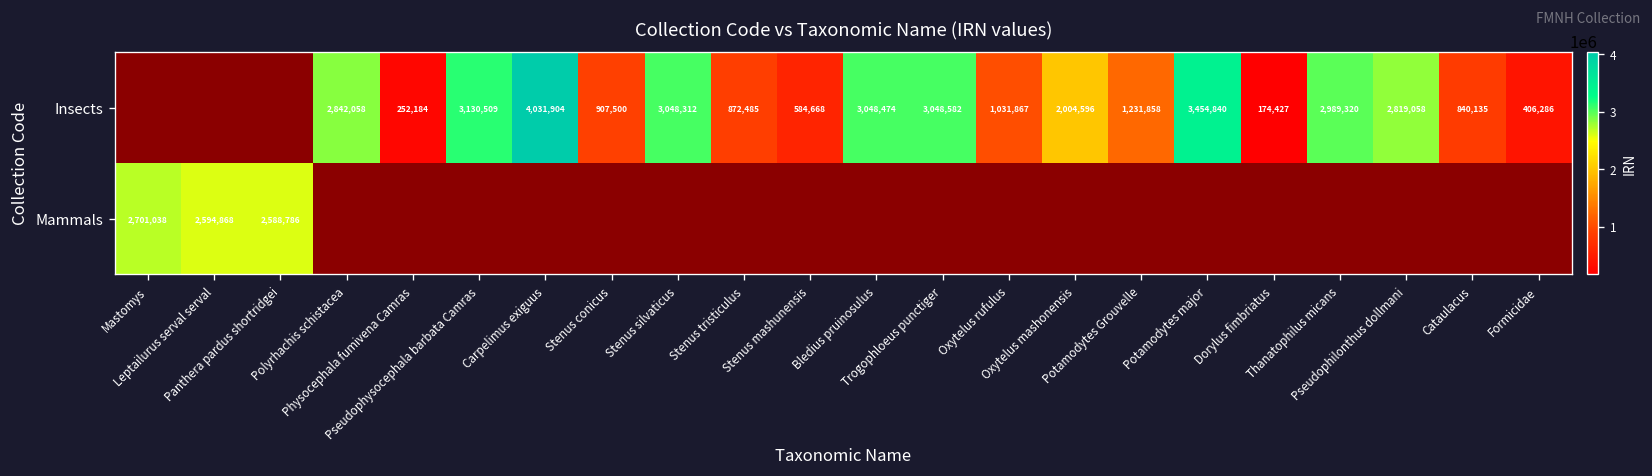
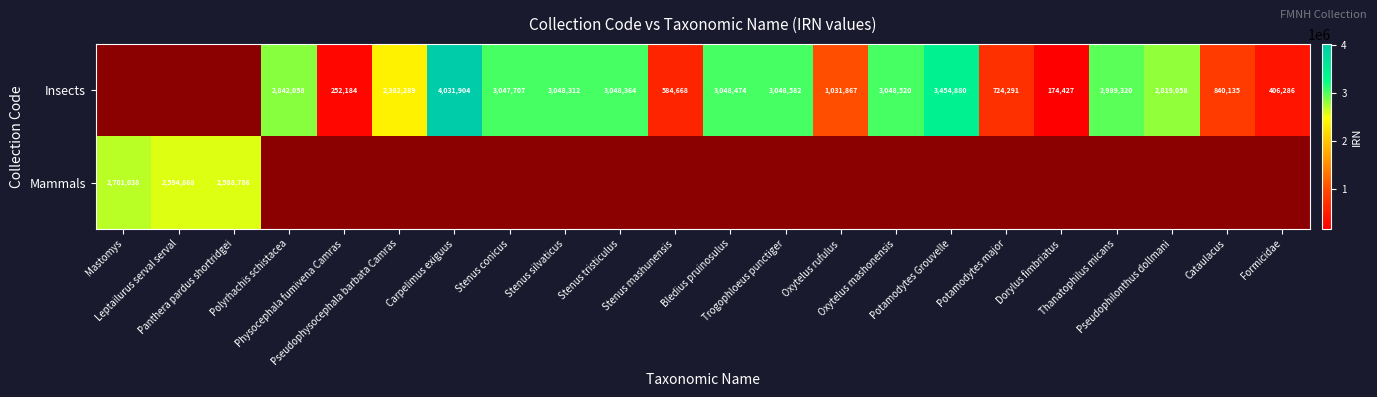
Insects, Pseudophysocephala barbata Camras: 3,130,509 -> 2,382,289
Insects, Stenus conicus: 907,500 -> 3,047,707
Insects, Stenus tristiculus: 872,485 -> 3,048,364
Insects, Oxytelus mashonensis: 2,004,596 -> 3,048,520
Insects, Potamodytes Grouvelle: 1,231,858 -> 3,454,880
Insects, Potamodytes major: 3,454,840 -> 724,291
